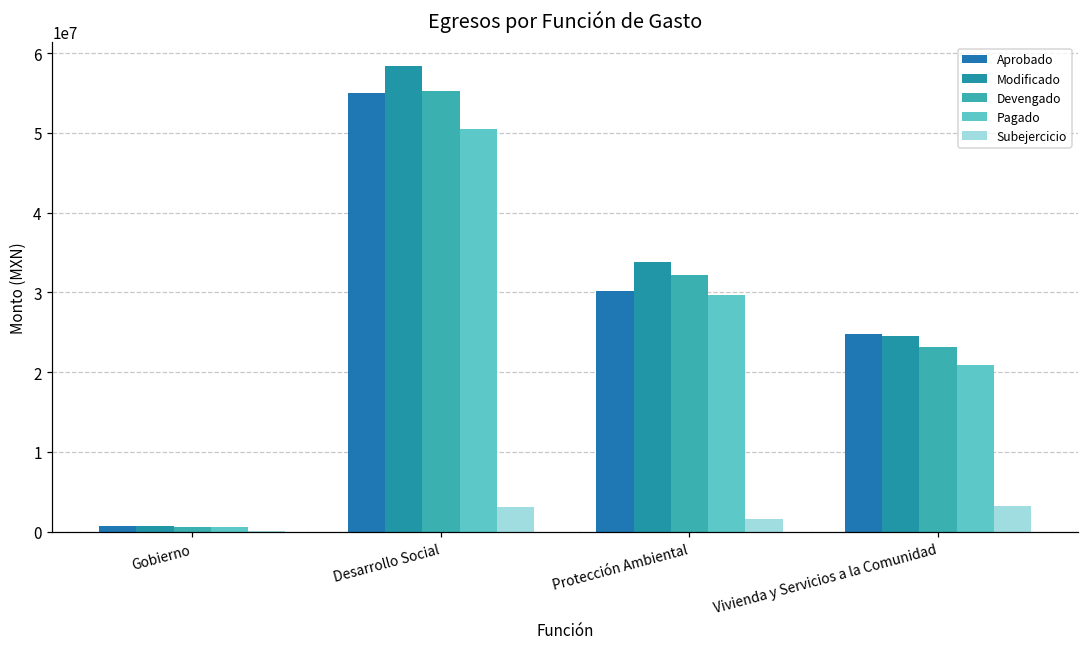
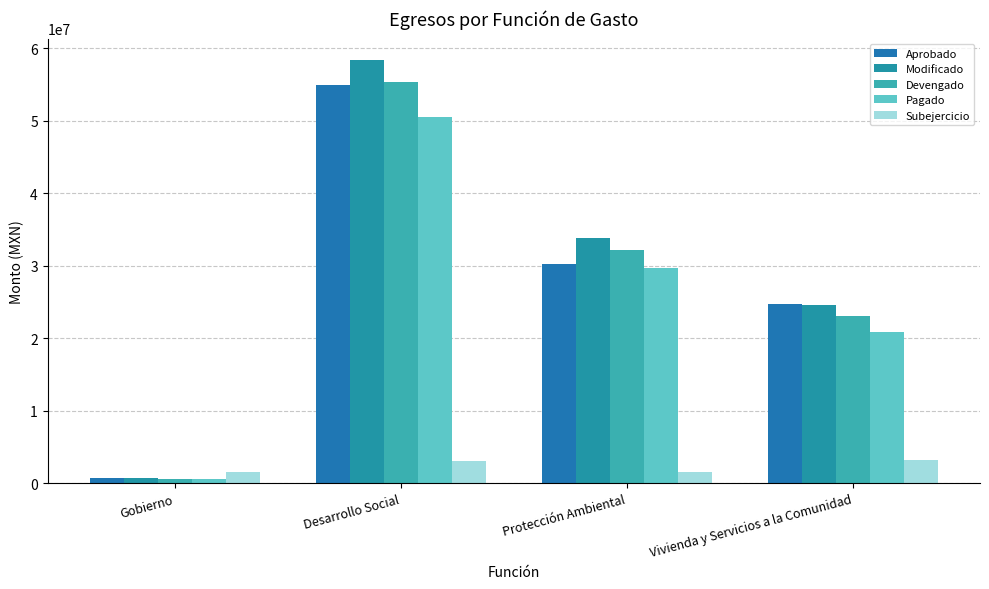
Subejercicio, Gobierno: 0 -> 2000000
